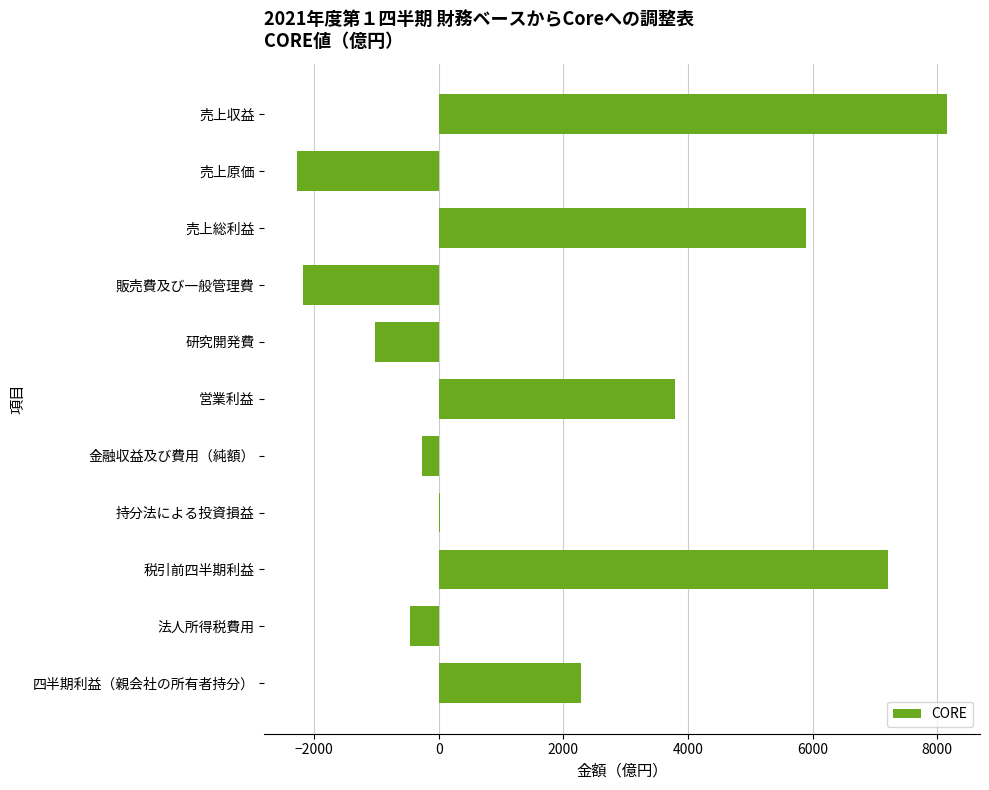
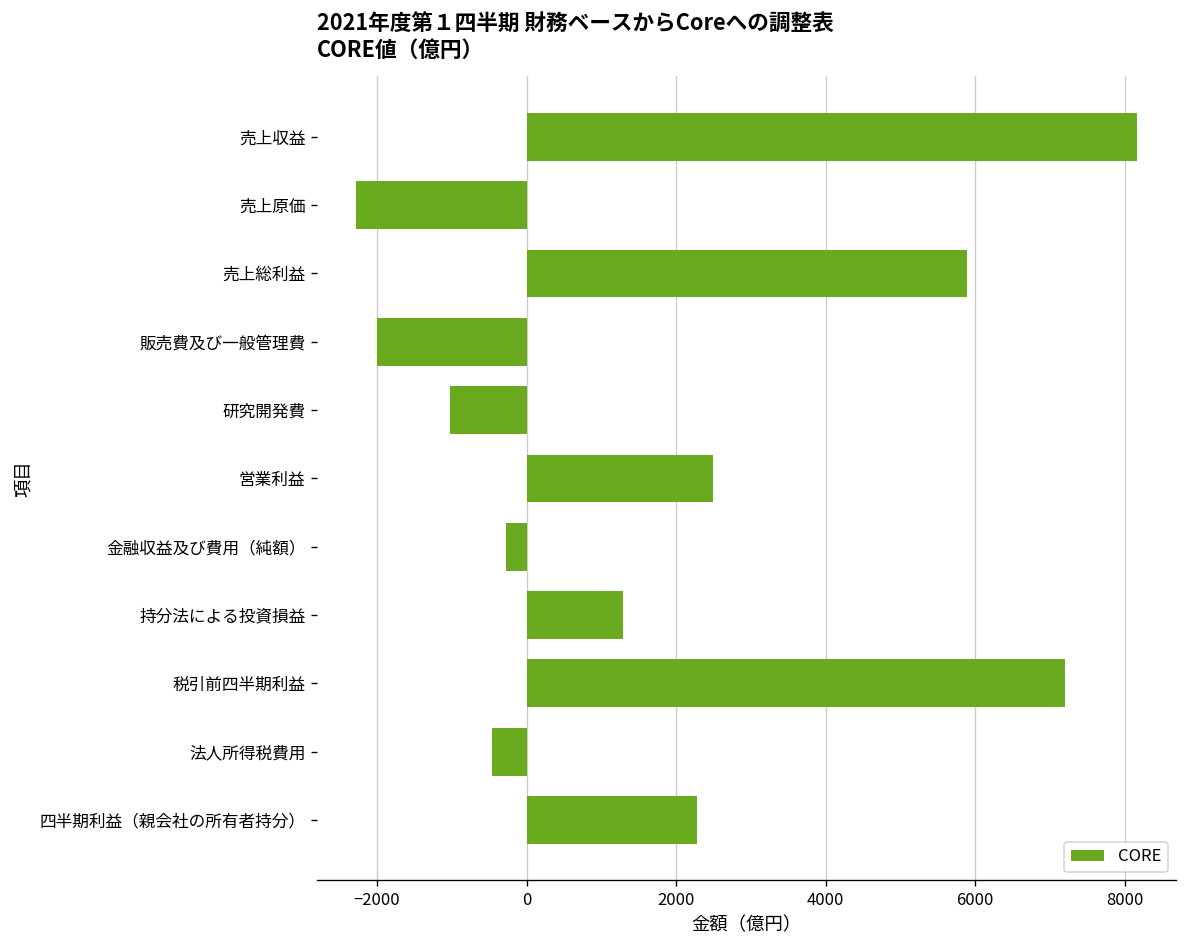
販売費及び一般管理費: -2200 -> -2000
営業利益: 3800 -> 2500
持分法による投資損益: 0 -> 1300
